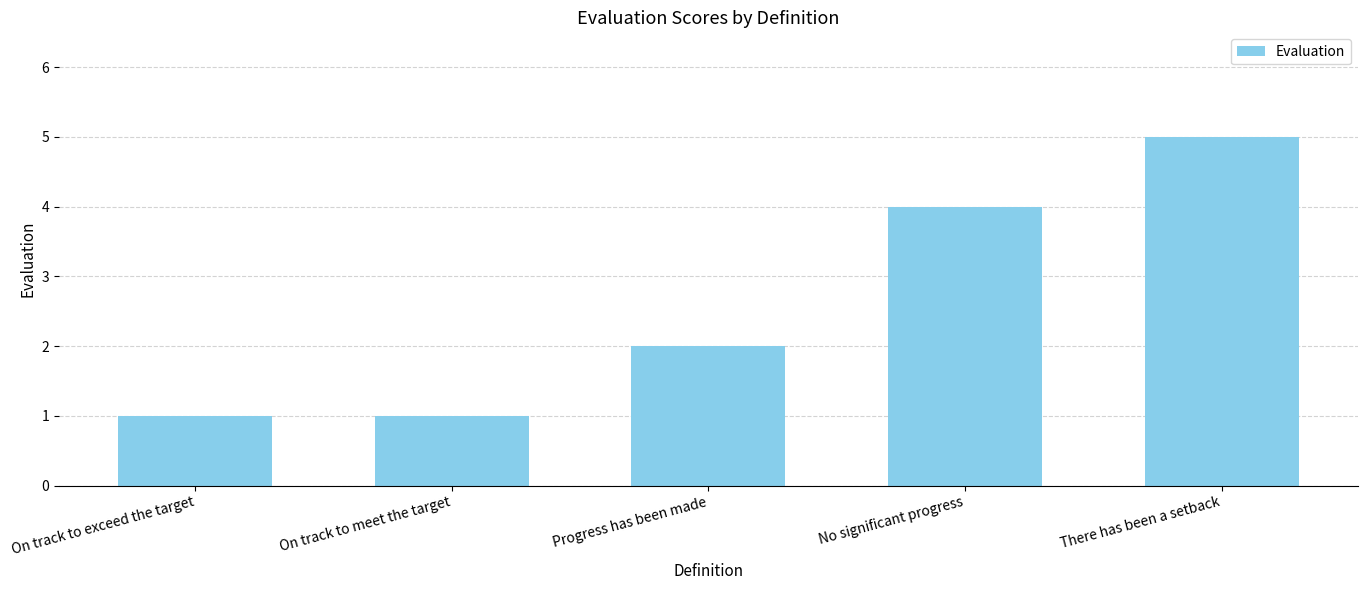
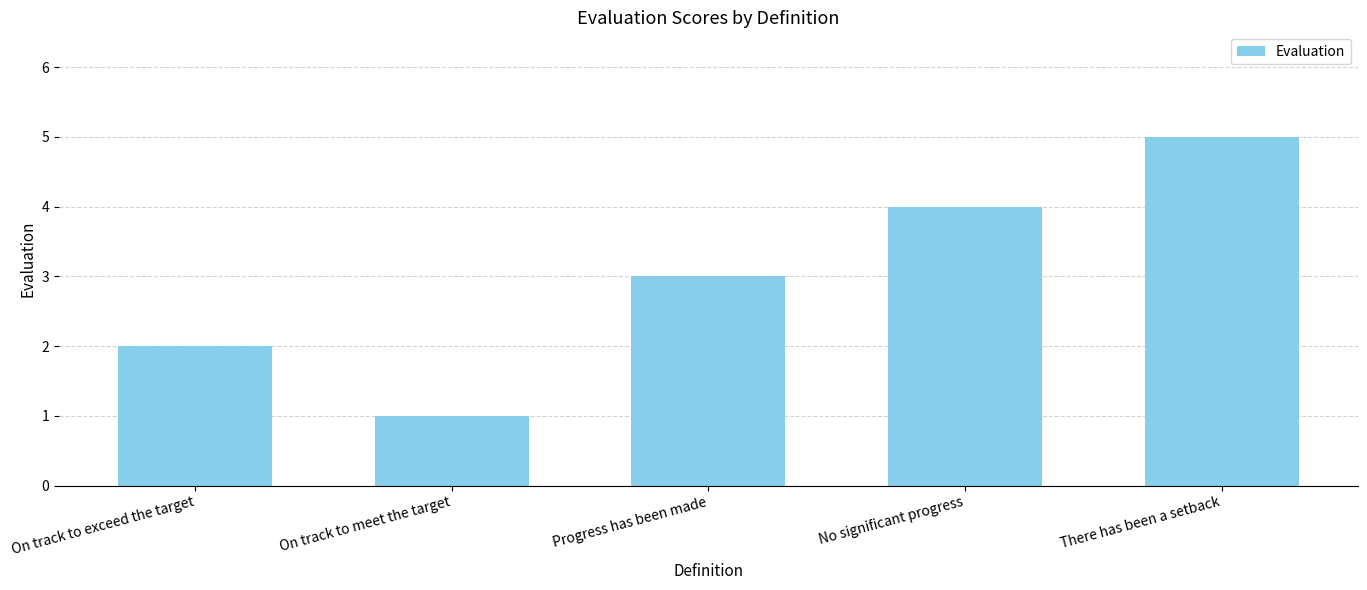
On track to exceed the target: 1 -> 2
Progress has been made: 2 -> 3
